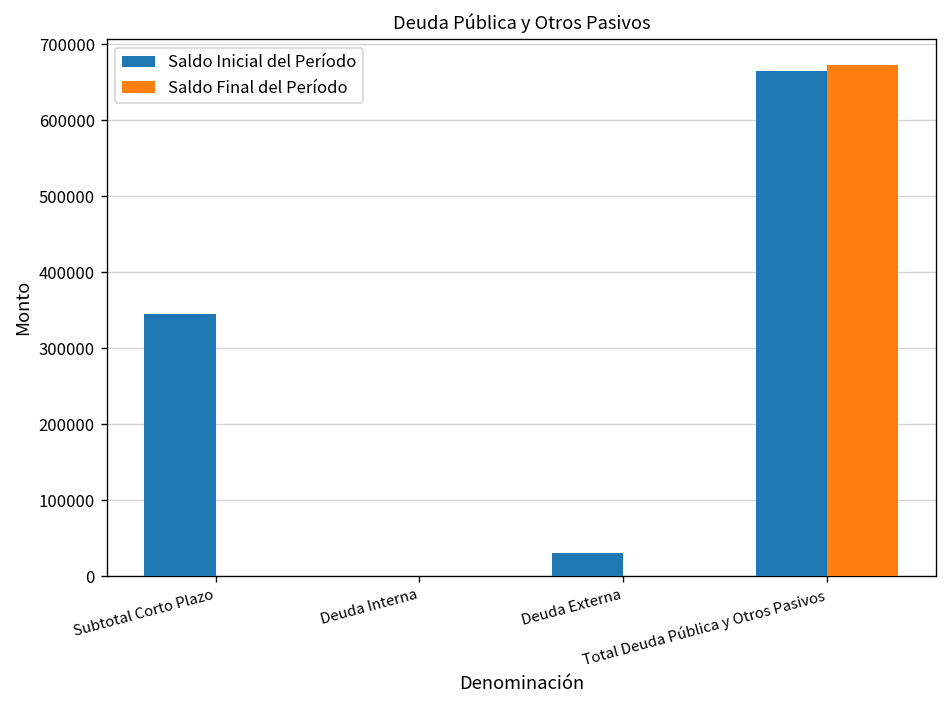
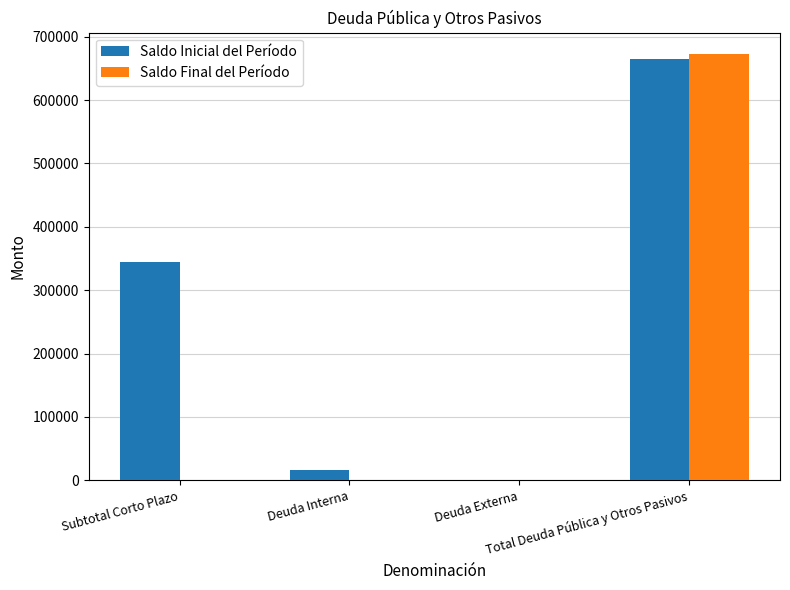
Saldo Inicial del Período, Deuda Interna: 0 -> 20000
Saldo Inicial del Período, Deuda Externa: 30000 -> 0
